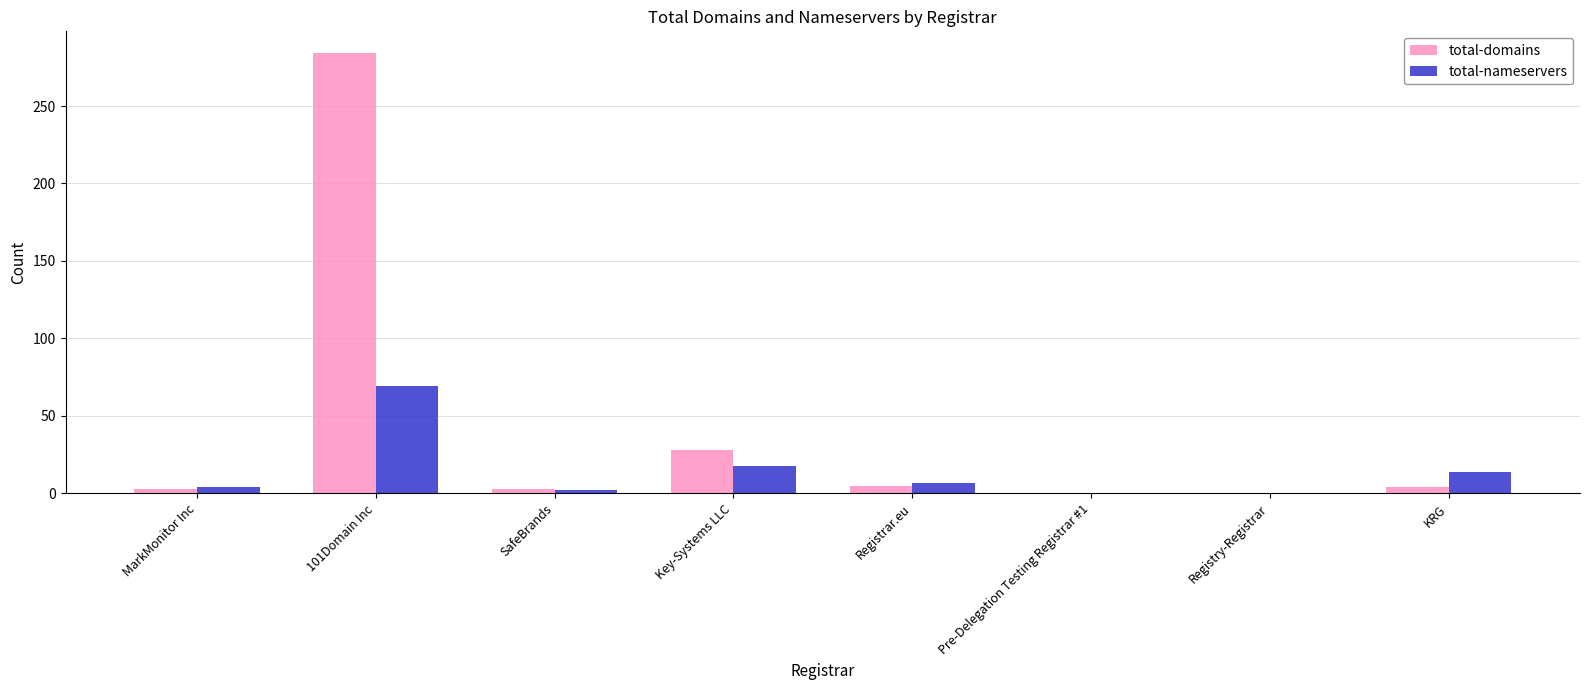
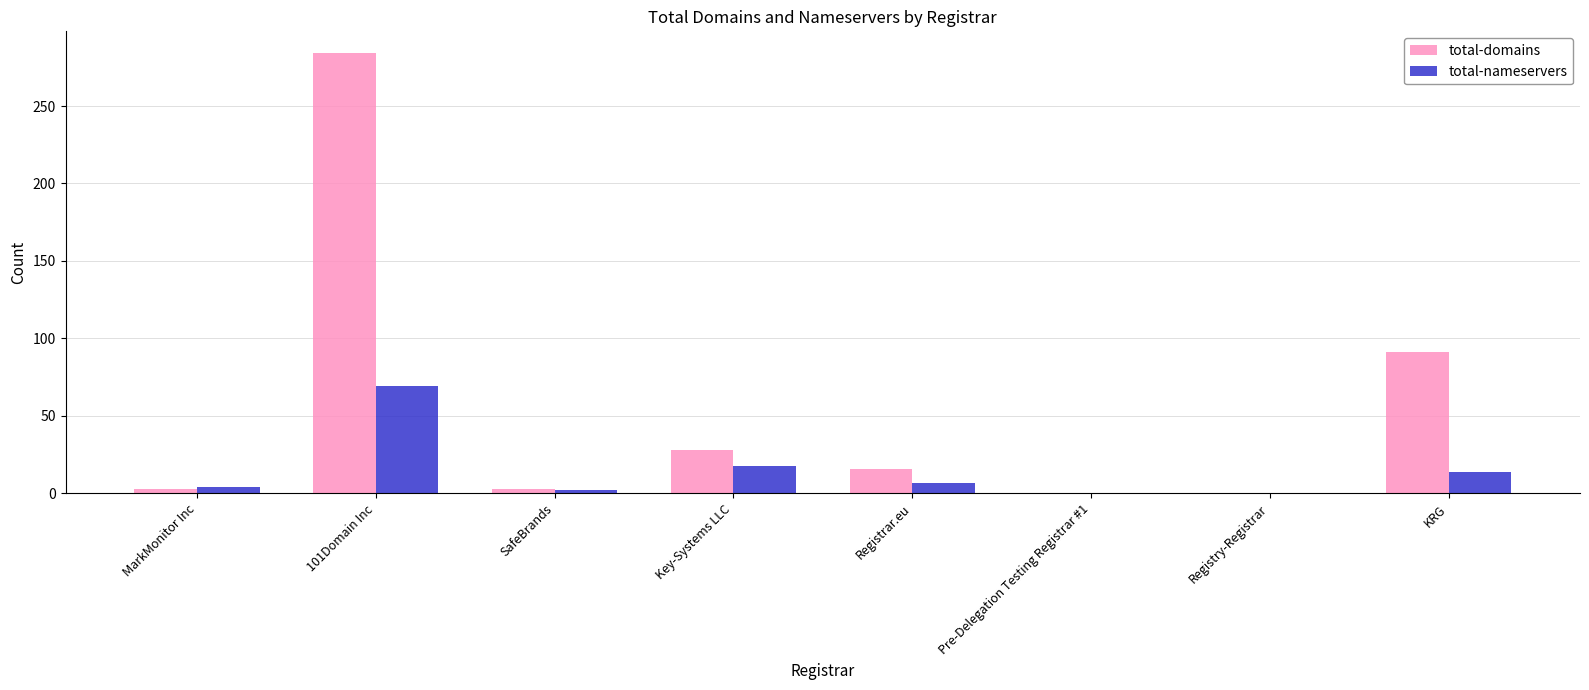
total-domains, Registrar.eu: 5 -> 16
total-domains, KRG: 4 -> 91
